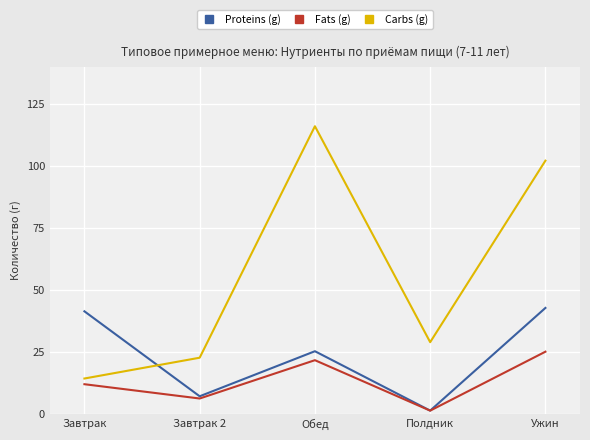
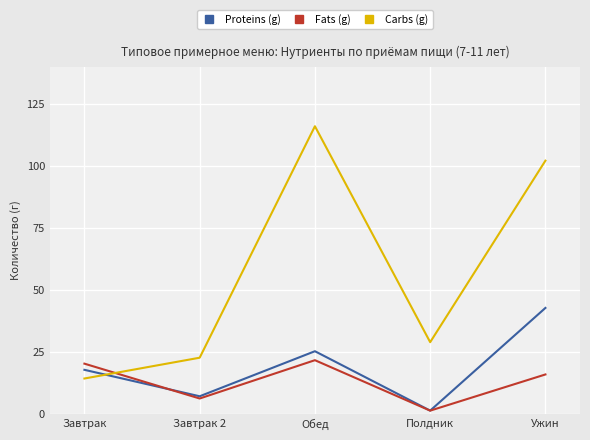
Proteins (g), Завтрак: 41 -> 18
Fats (g), Завтрак: 12 -> 20
Fats (g), Ужин: 25 -> 16
